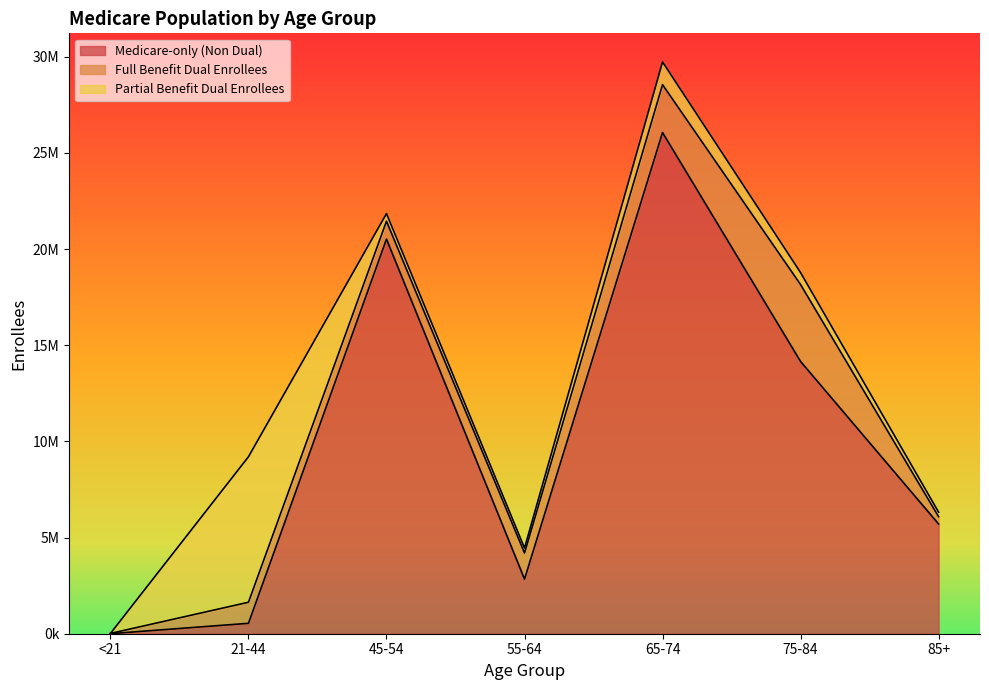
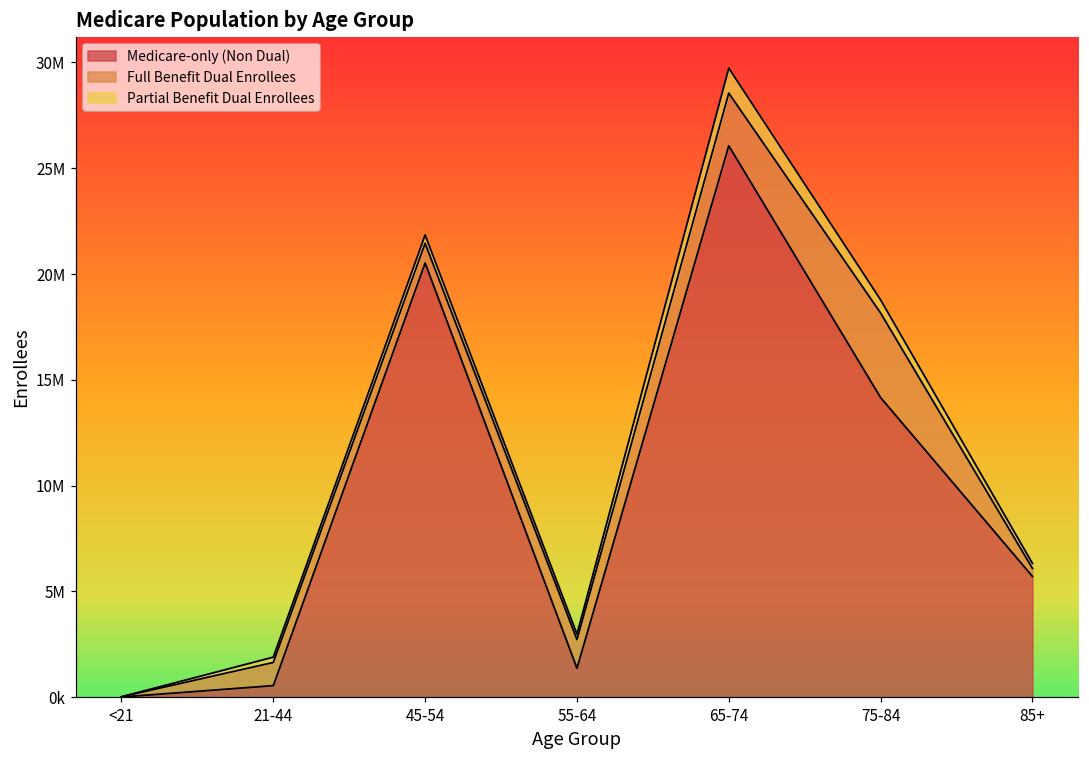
Partial Benefit Dual Enrollees, 21-44: 7600000 -> 300000
Medicare-only (Non Dual), 55-64: 2800000 -> 1400000
